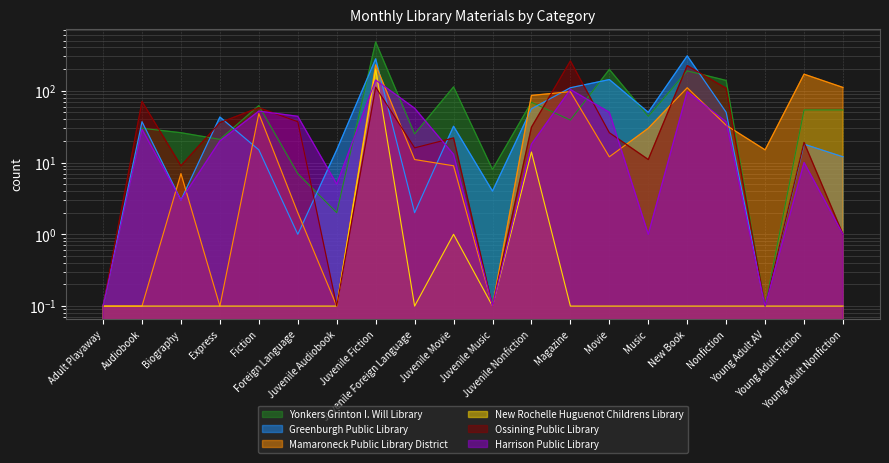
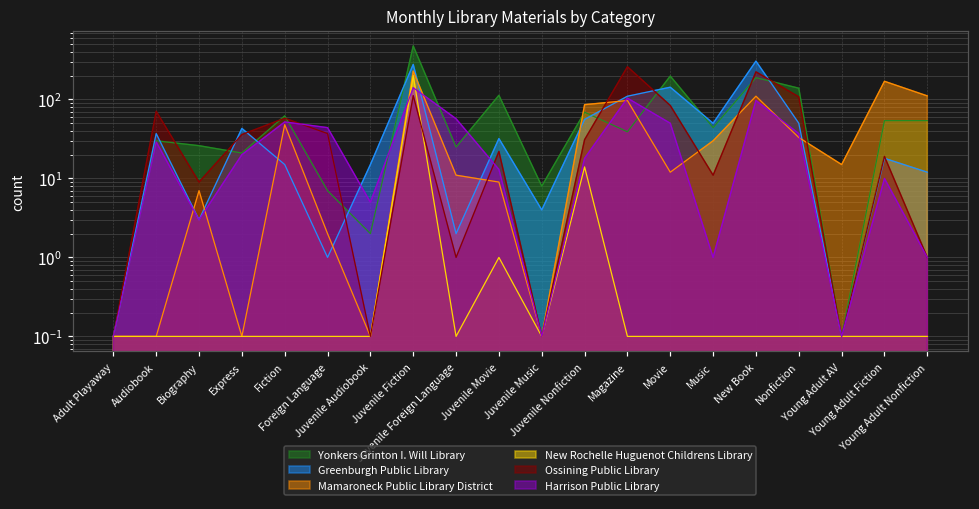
Ossining Public Library, Juvenile Foreign Language: 16 -> 1
Ossining Public Library, Movie: 26 -> 80
